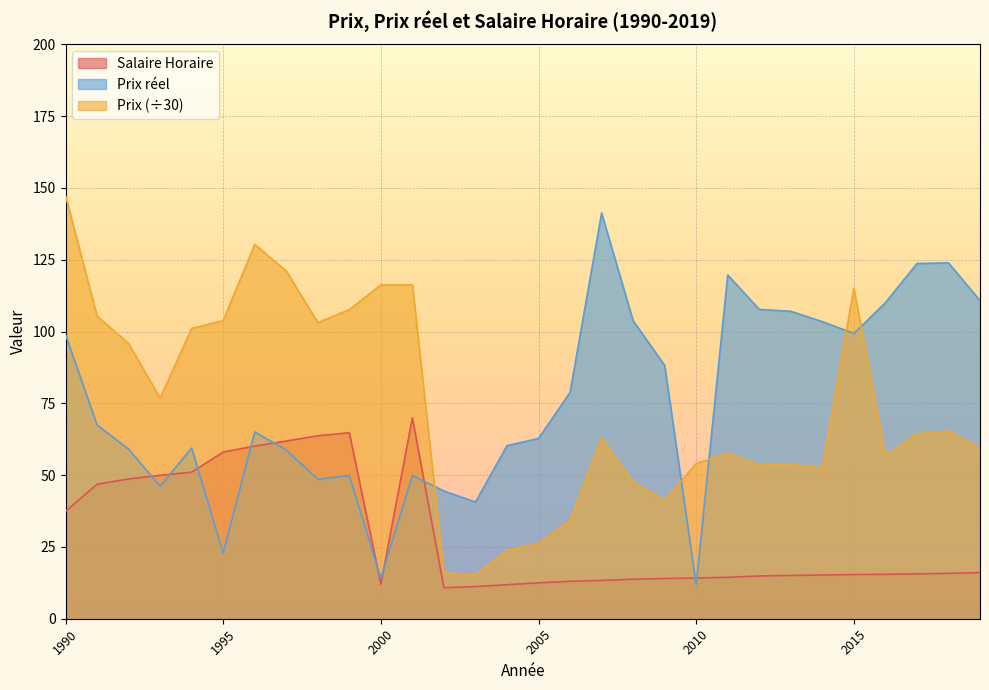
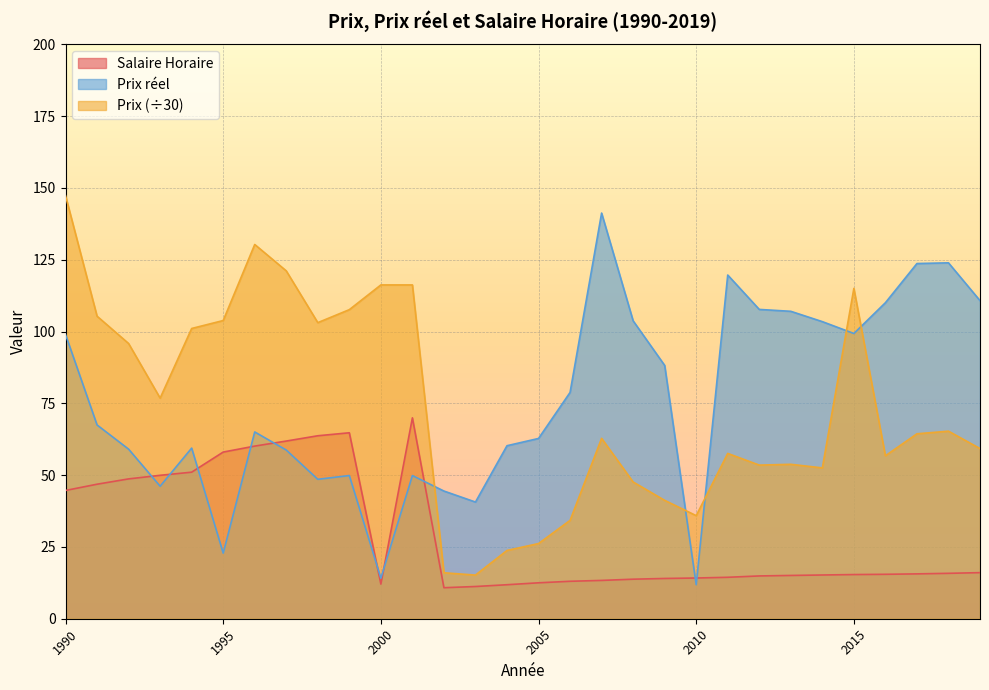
Salaire Horaire, 1990: 37 -> 45
Prix (÷30), 2010: 54 -> 36
